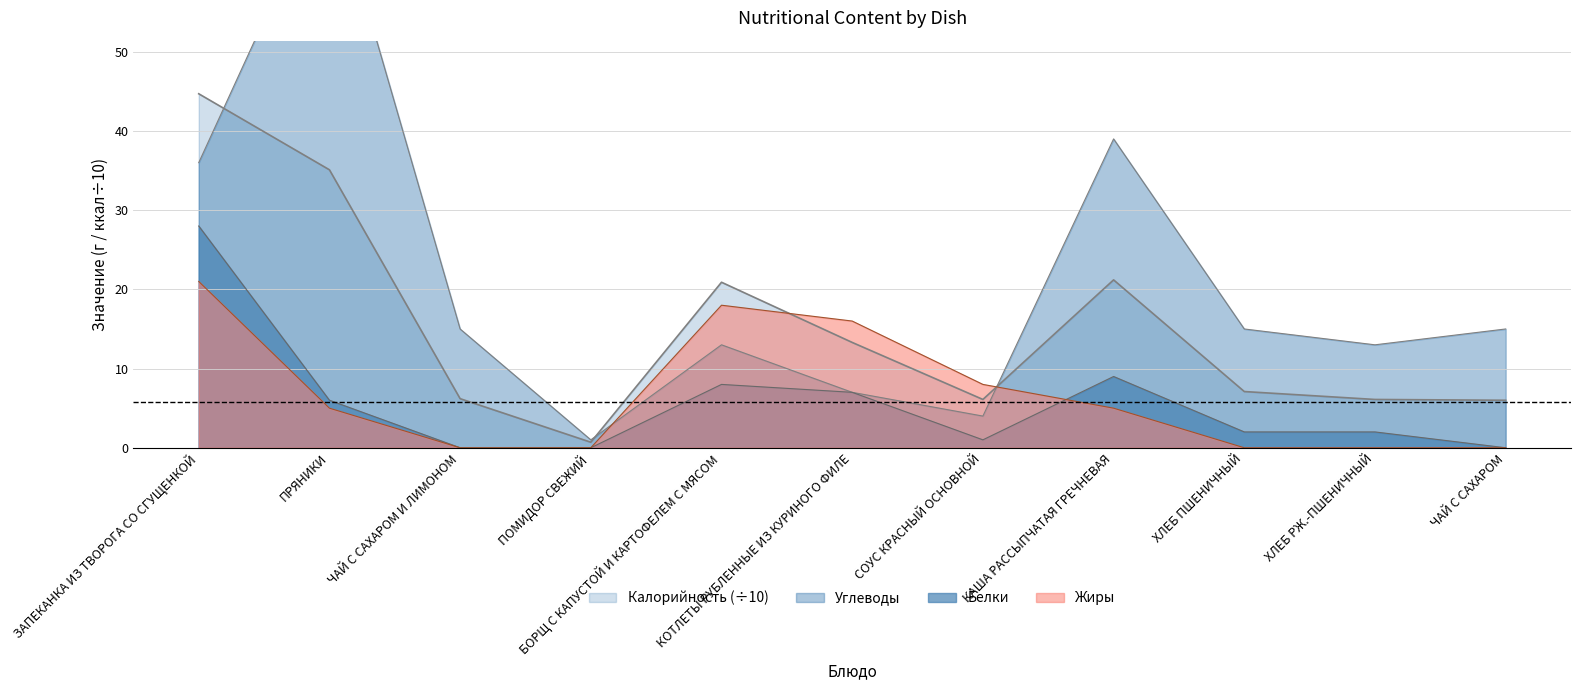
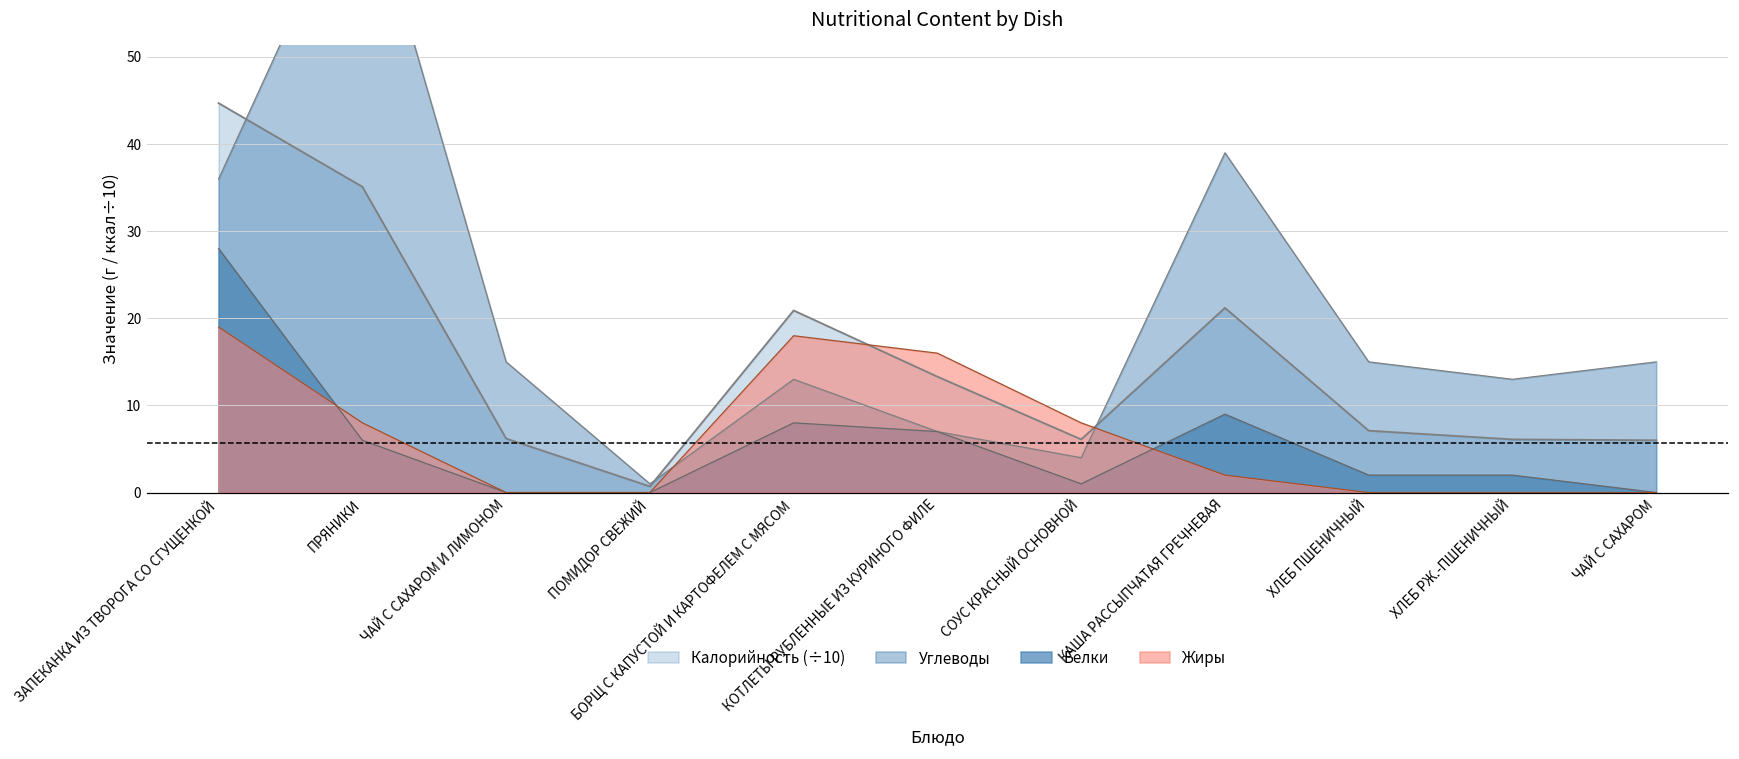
Жиры, ЗАПЕКАНКА ИЗ ТВОРОГА СО СГУЩЕНКОЙ: 21 -> 19
Жиры, ПРЯНИКИ: 5 -> 8
Жиры, КАША РАССЫПЧАТАЯ ГРЕЧНЕВАЯ: 5 -> 2
